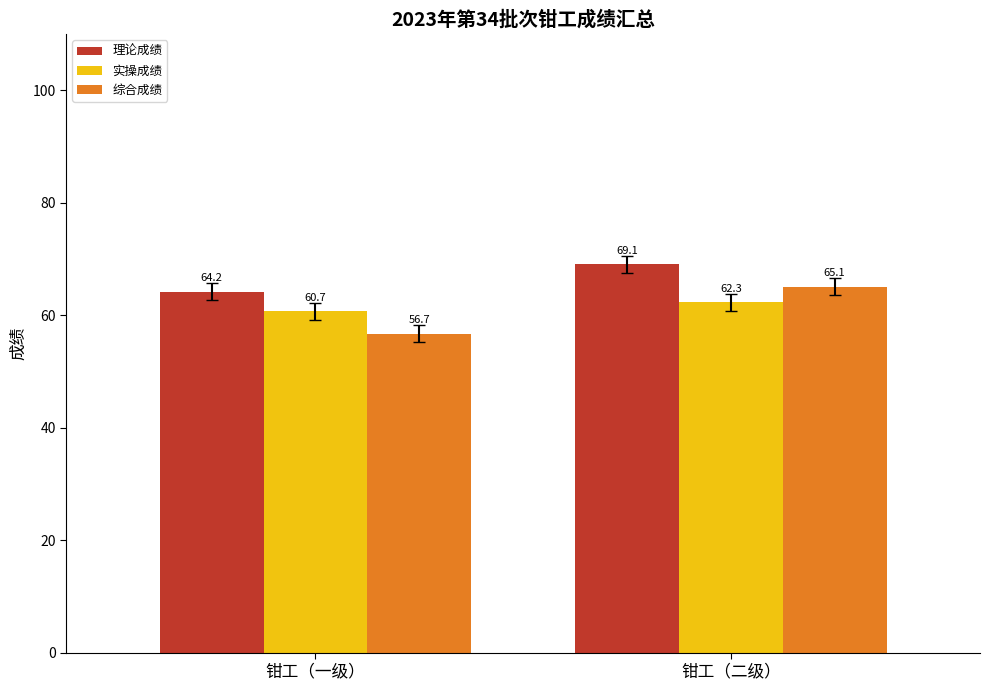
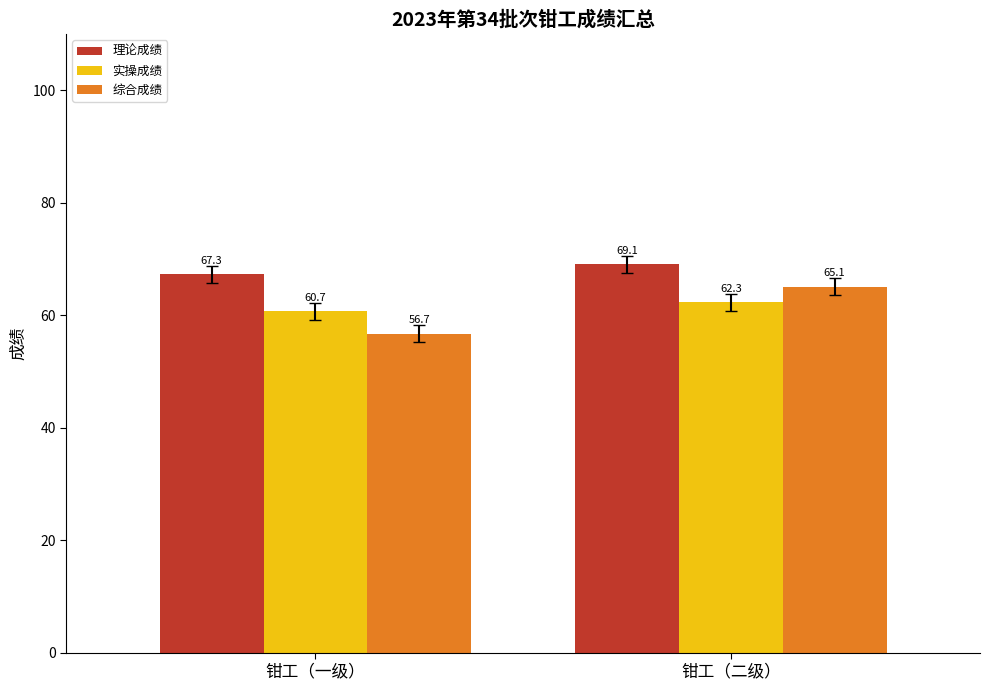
理论成绩, 钳工（一级）: 64.2 -> 67.3
